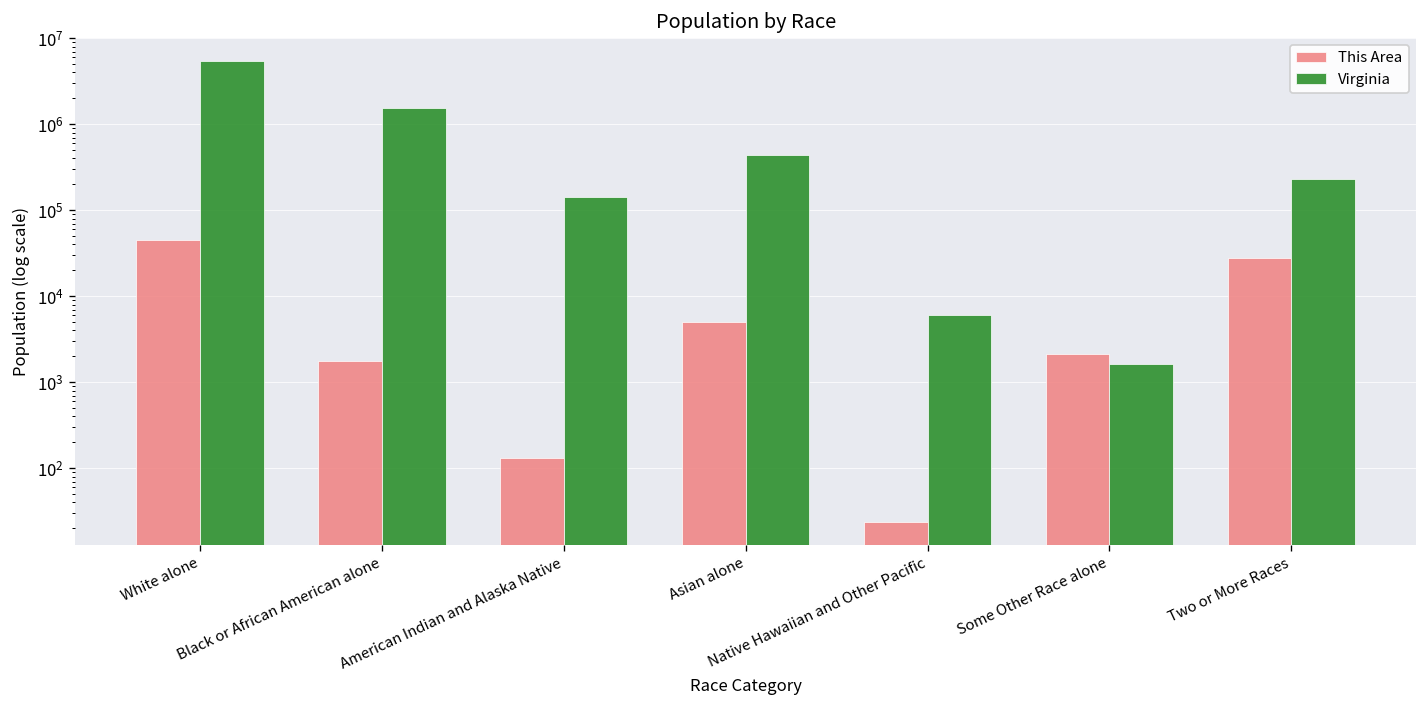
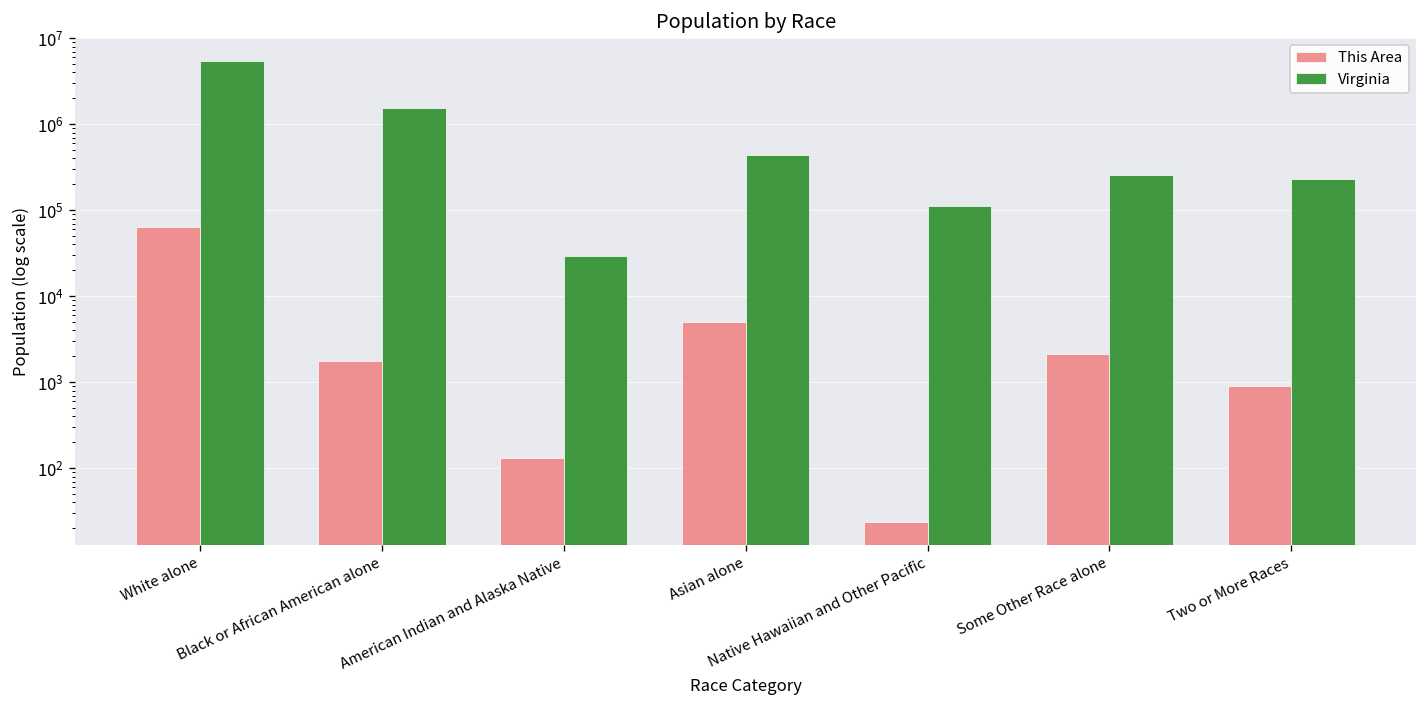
This Area, White alone: 50000 -> 60000
Virginia, American Indian and Alaska Native: 140000 -> 29000
Virginia, Native Hawaiian and Other Pacific: 6000 -> 110000
Virginia, Some Other Race alone: 1600 -> 250000
This Area, Two or More Races: 28000 -> 900
